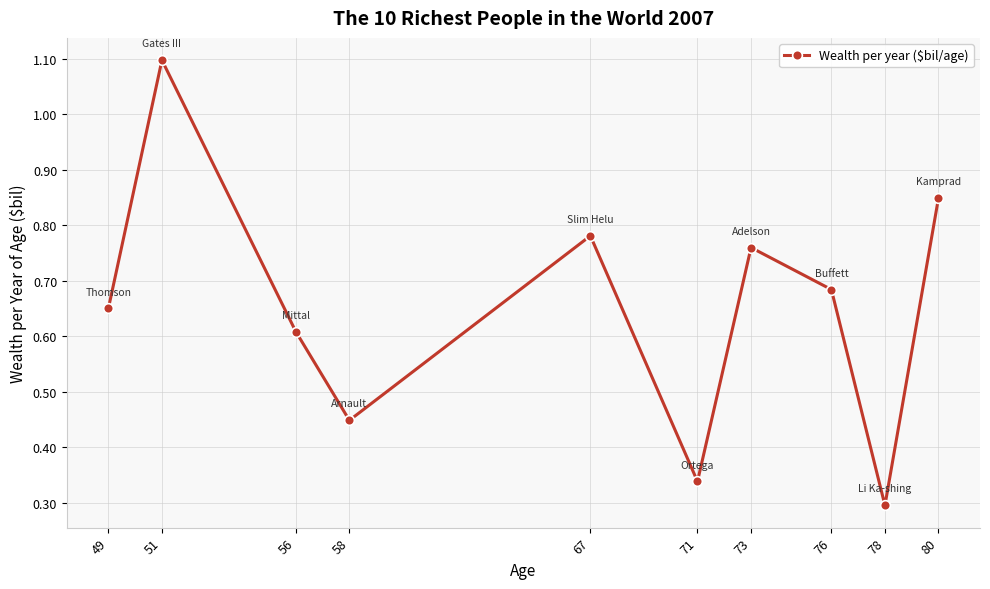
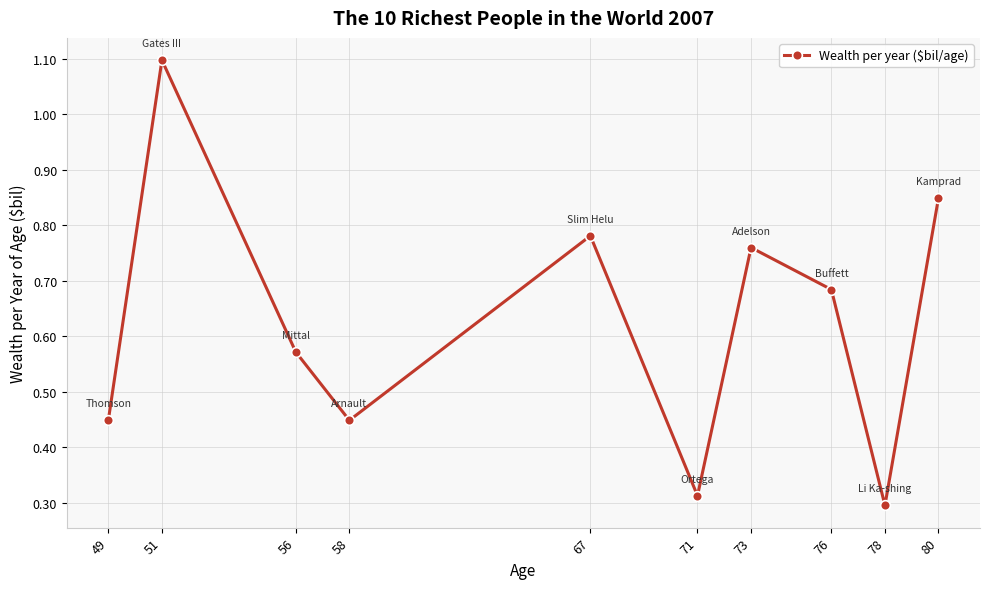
49: 0.65 -> 0.45
56: 0.61 -> 0.57
71: 0.34 -> 0.31
